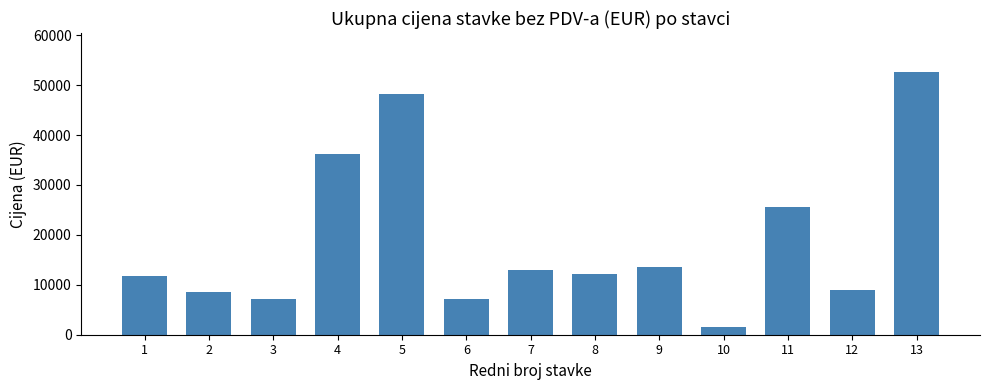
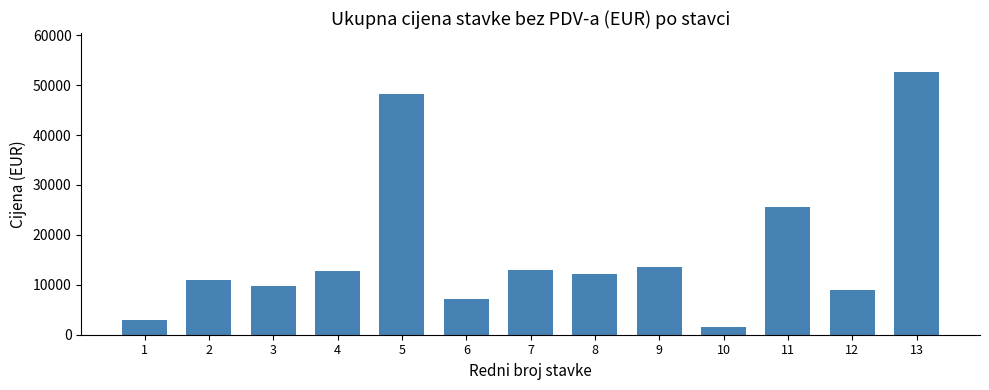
1: 12000 -> 3000
2: 9000 -> 11000
3: 7000 -> 10000
4: 36000 -> 13000
